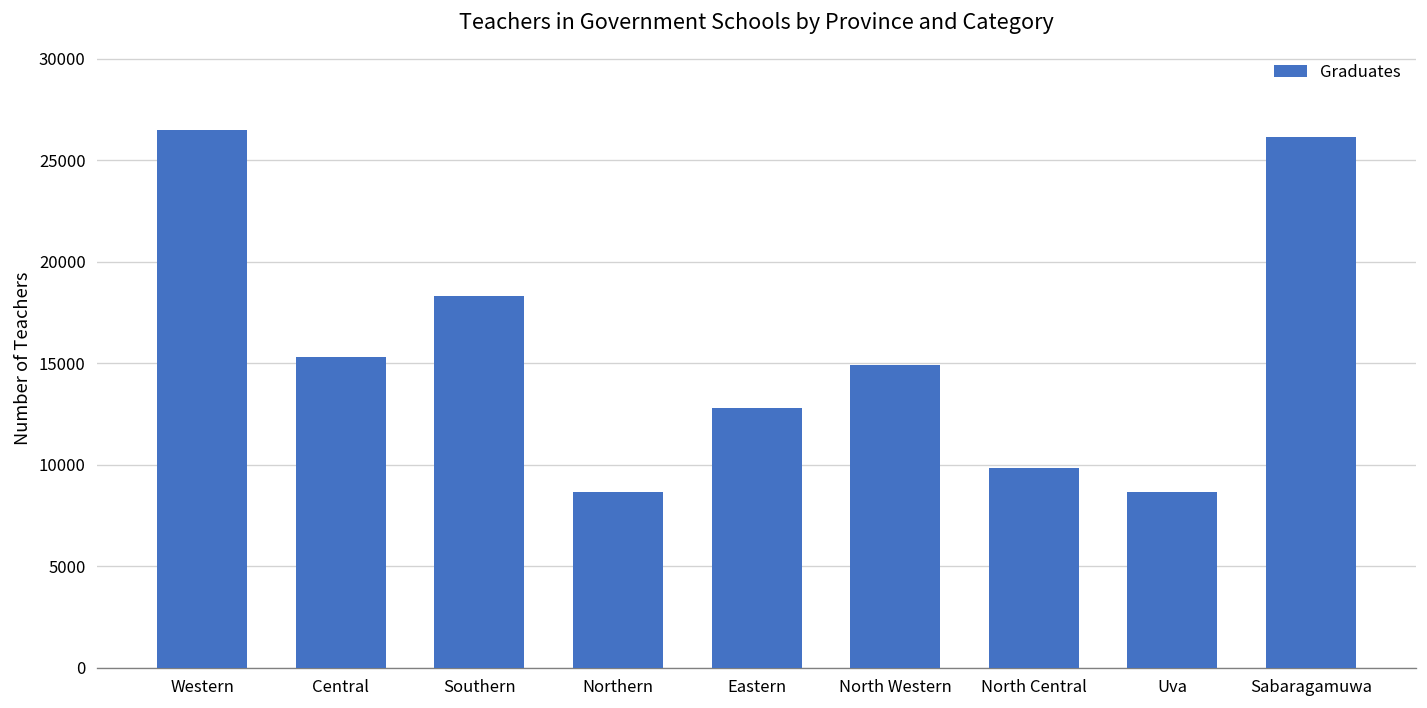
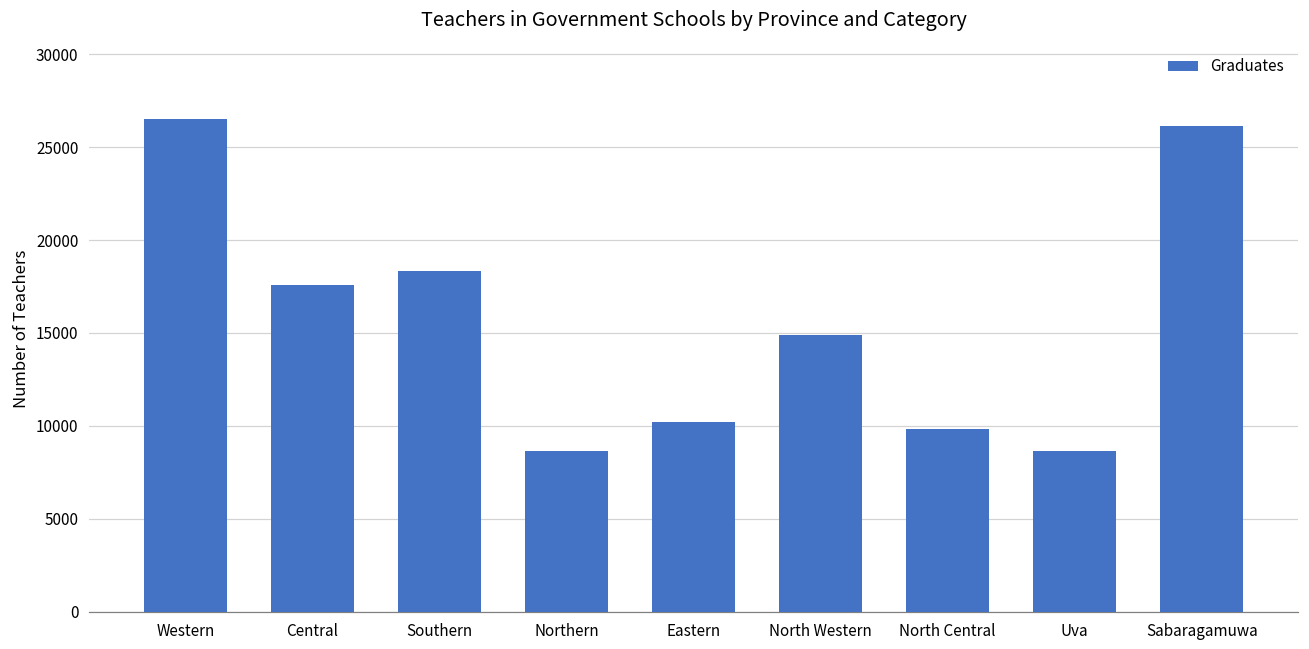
Central: 15300 -> 17600
Eastern: 12800 -> 10200
